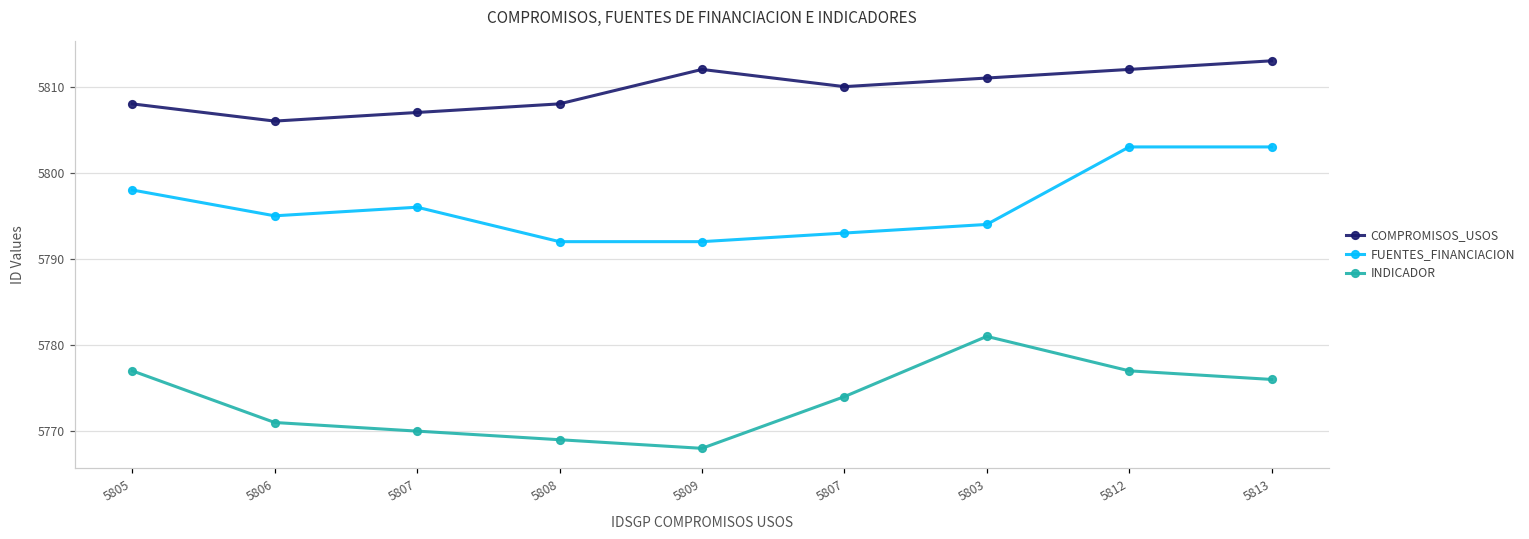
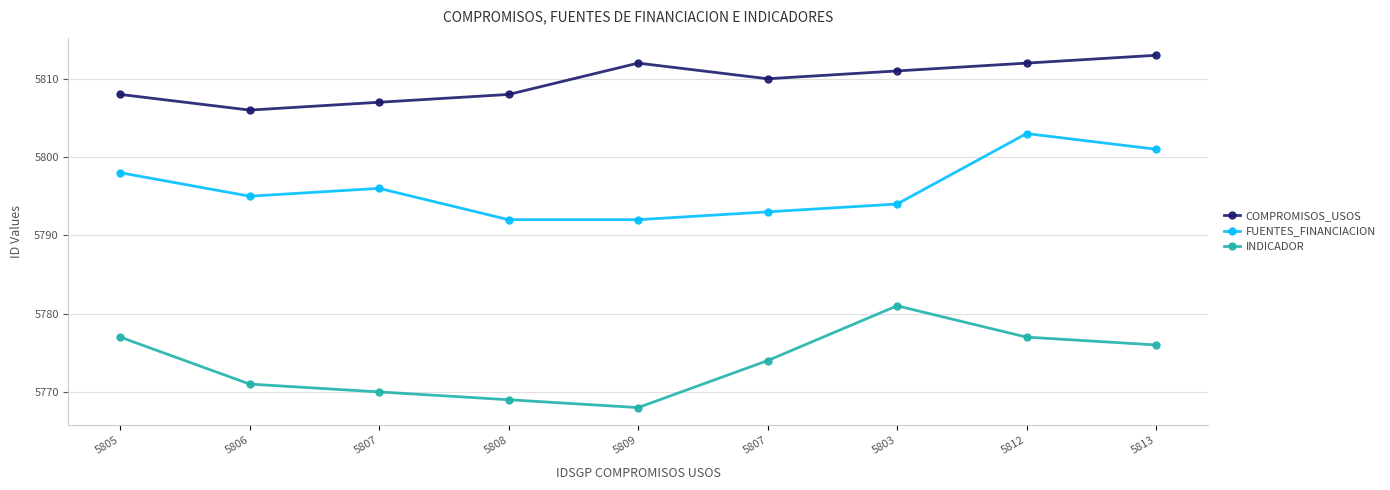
FUENTES_FINANCIACION, 5813: 5803 -> 5801
